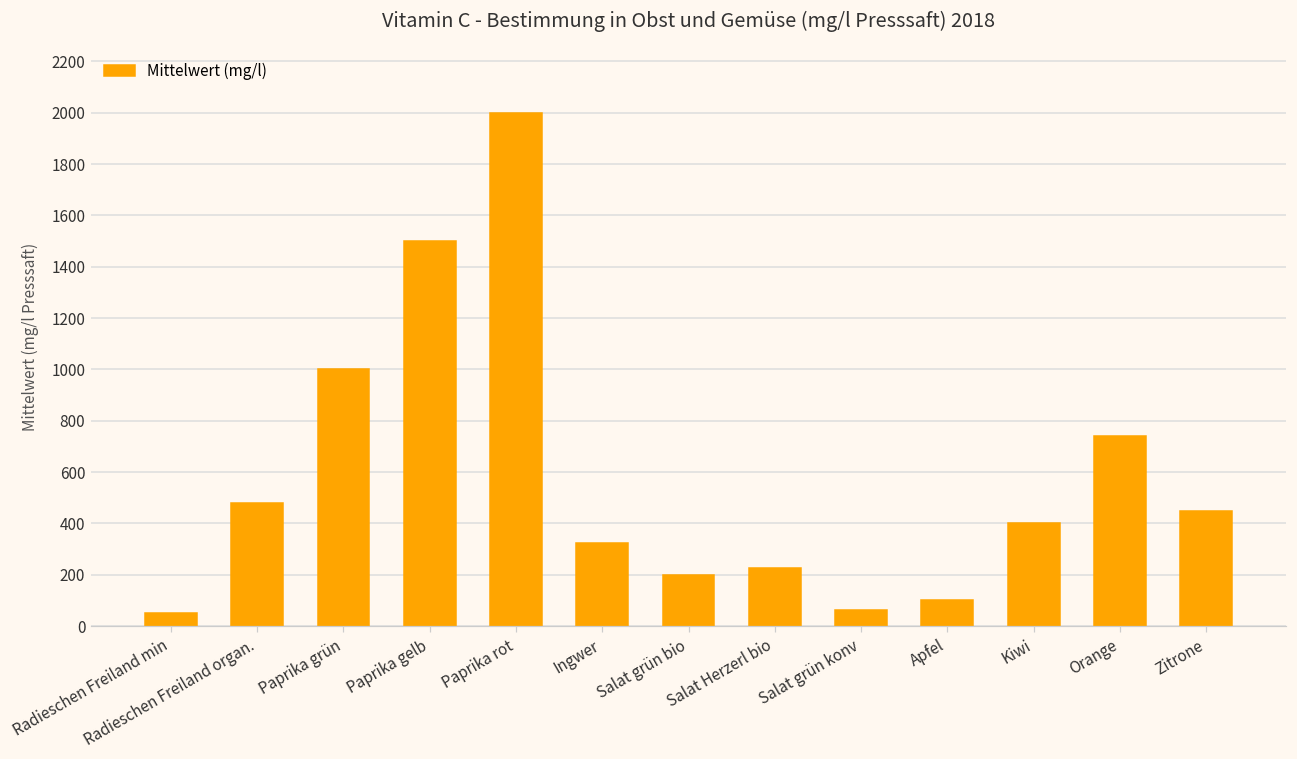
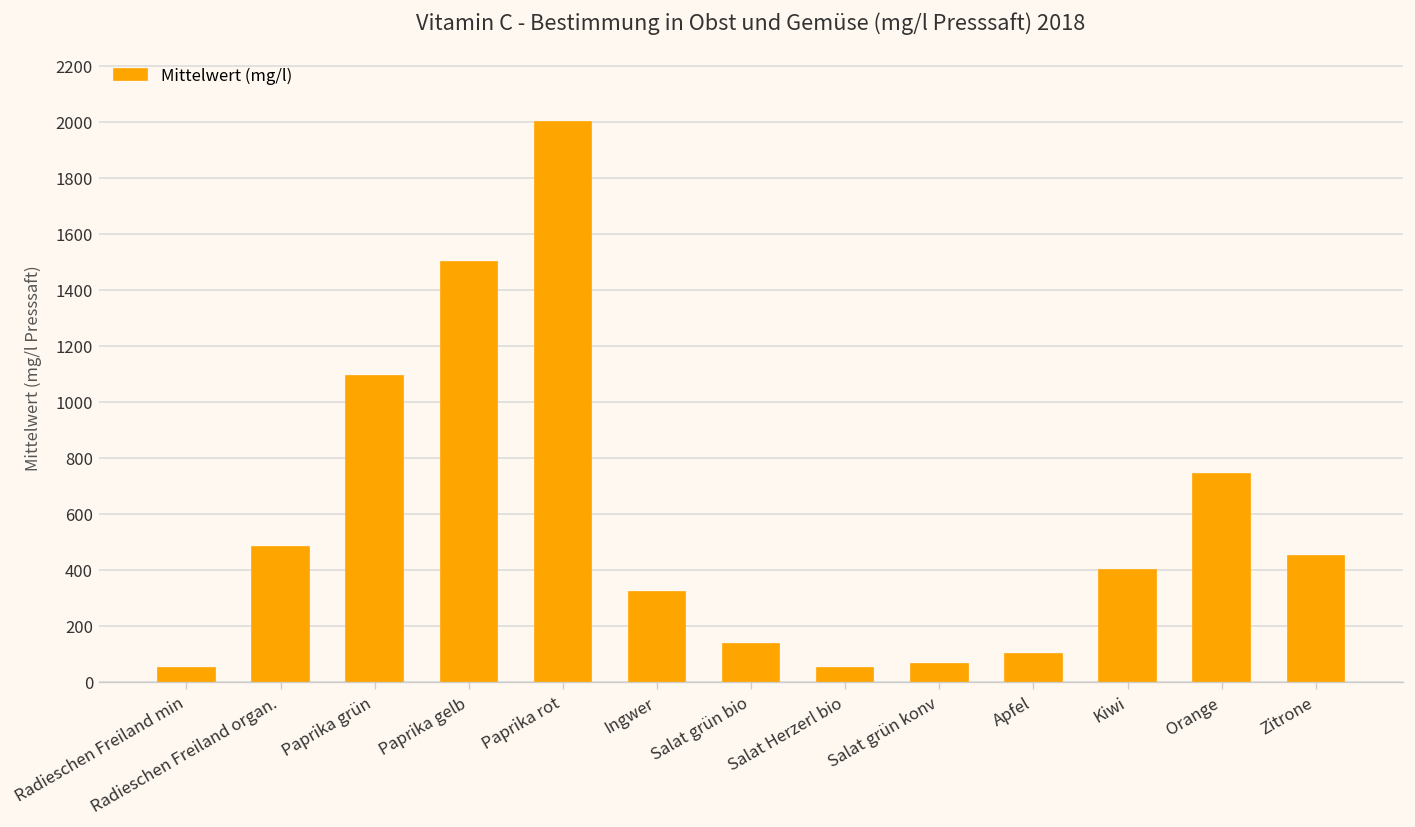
Paprika grün: 1000 -> 1090
Salat grün bio: 200 -> 130
Salat Herzerl bio: 230 -> 50
